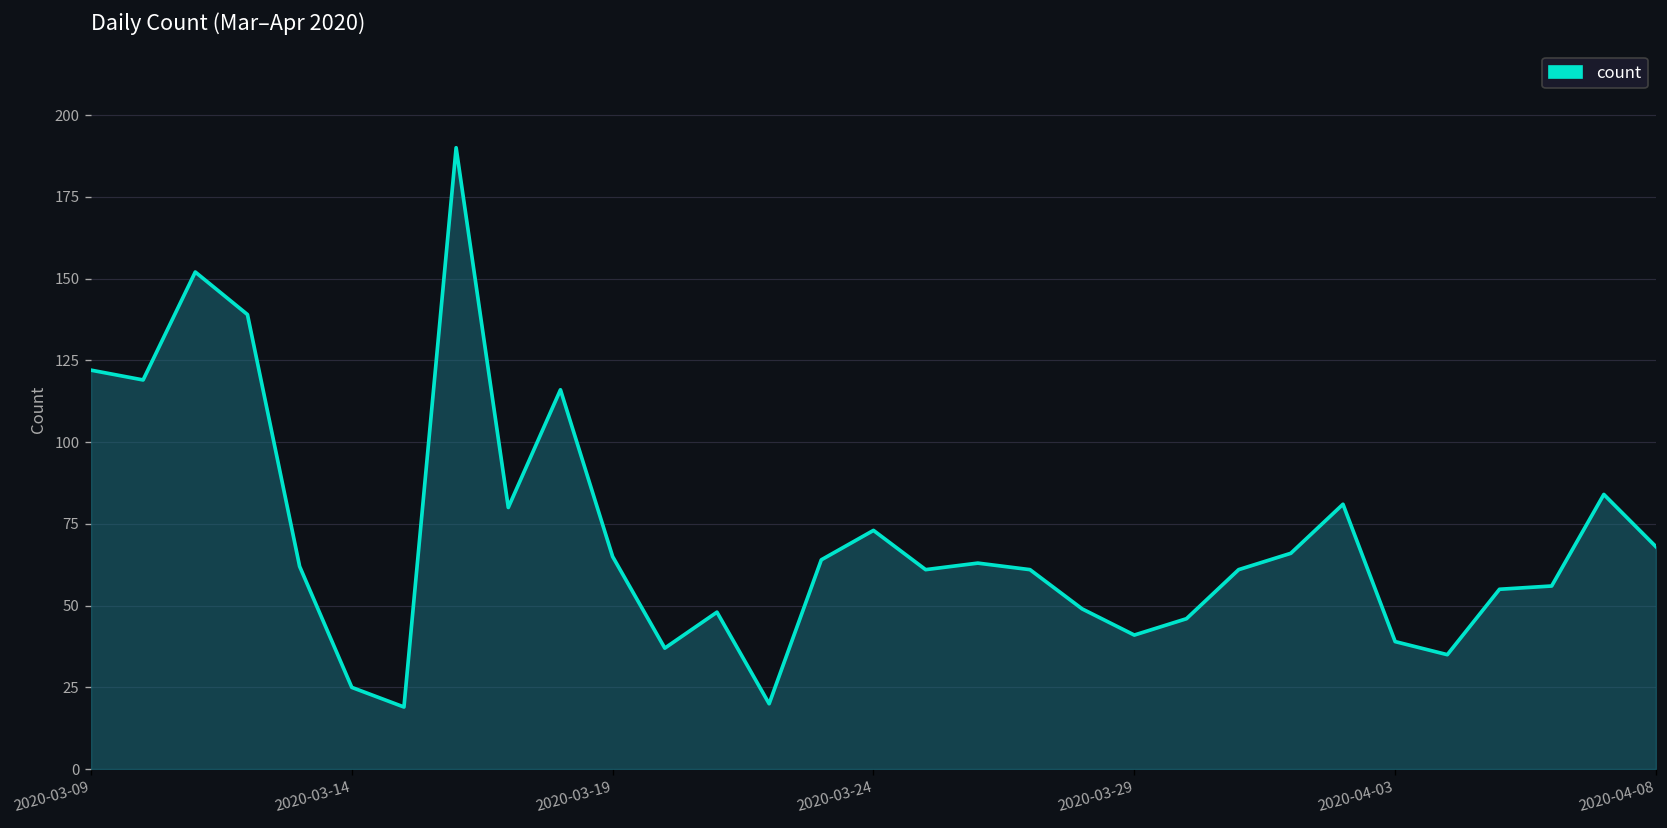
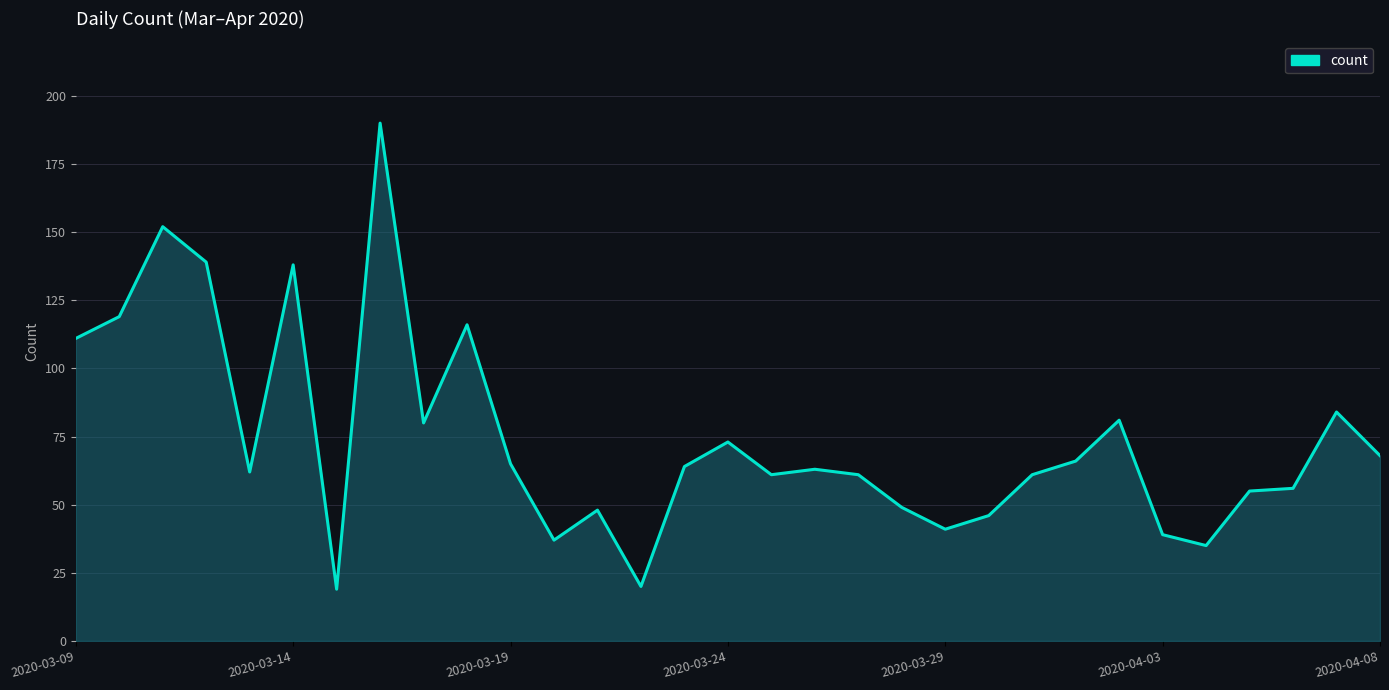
2020-03-09: 122 -> 111
2020-03-14: 25 -> 138
